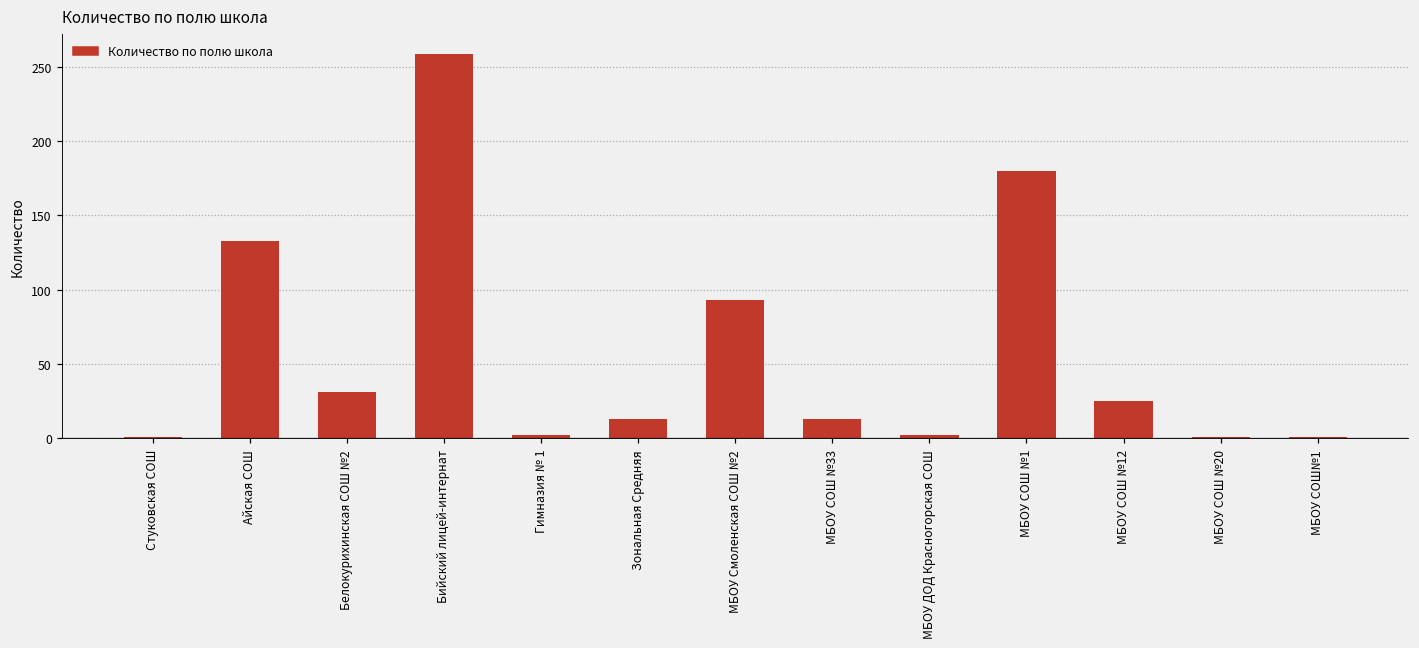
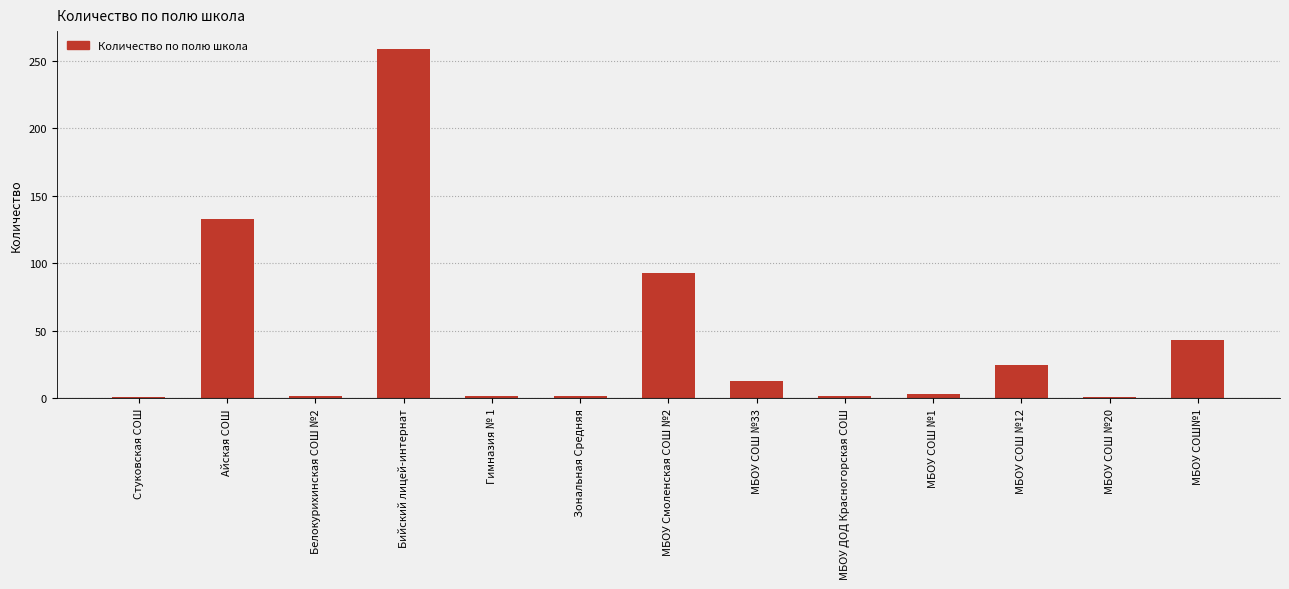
Белокурихинская СОШ №2: 31 -> 2
Зональная Средняя: 13 -> 2
МБОУ СОШ №1: 180 -> 3
МБОУ СОШ№1: 1 -> 43
